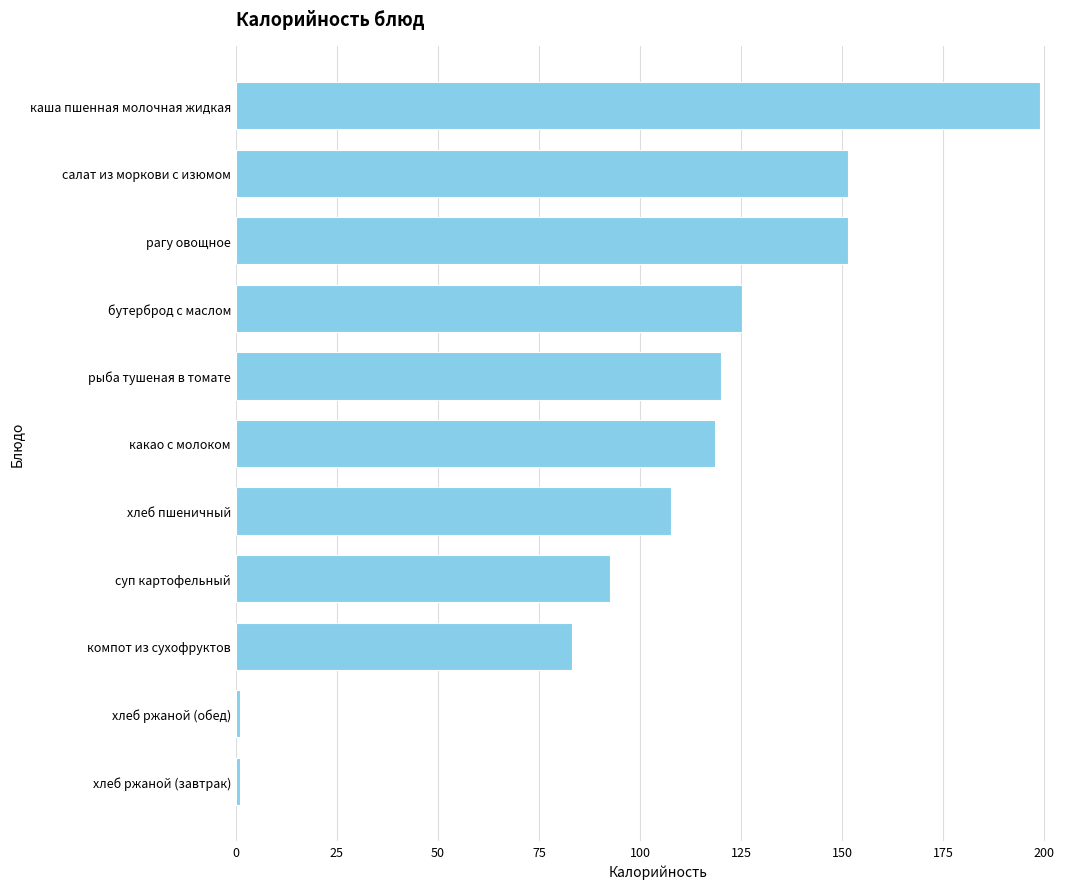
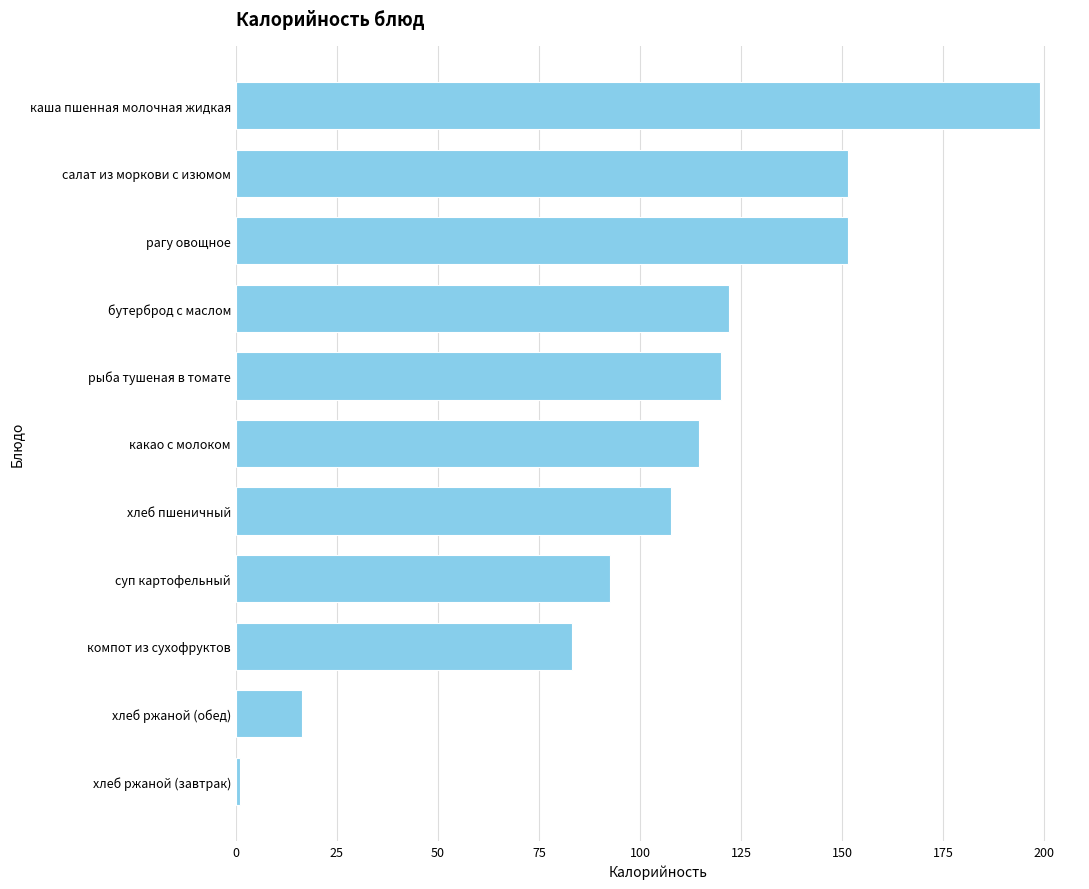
бутерброд с маслом: 125 -> 122
какао с молоком: 119 -> 115
хлеб ржаной (обед): 1 -> 17
